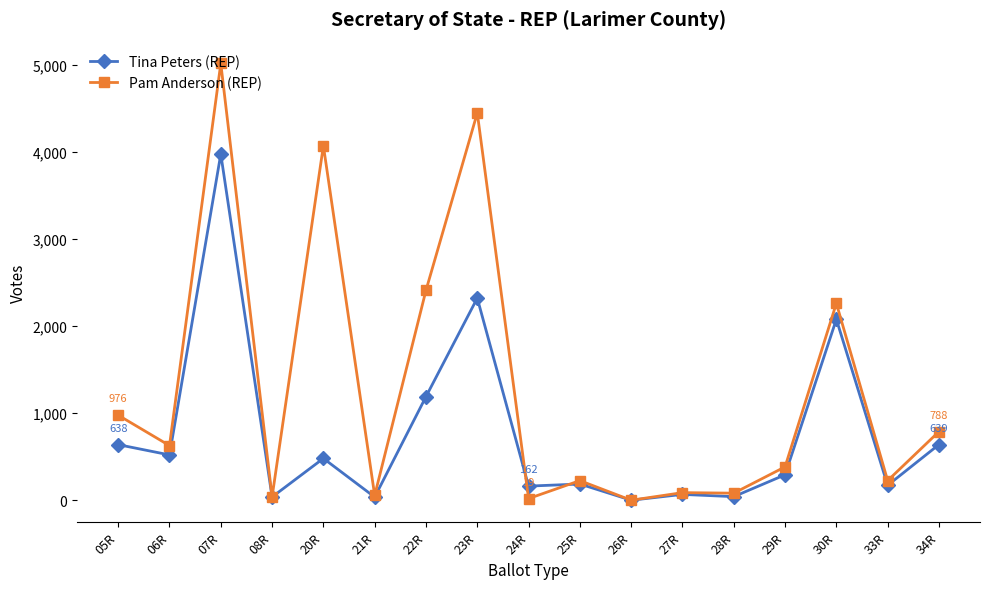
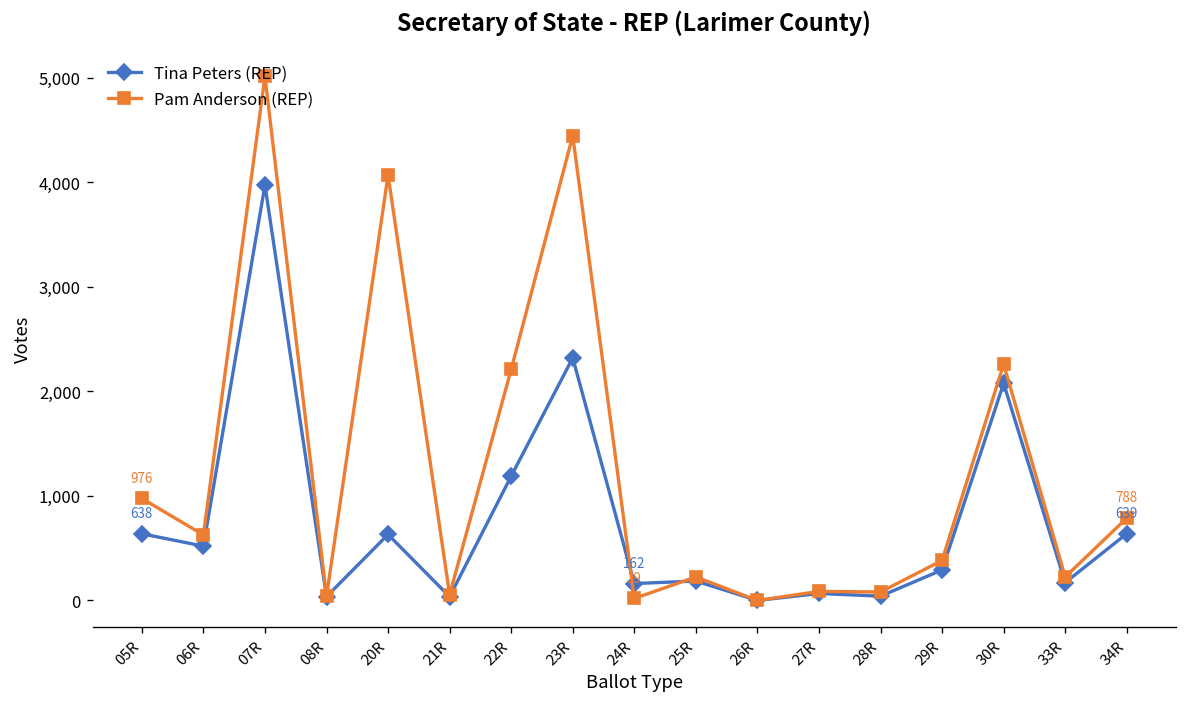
Tina Peters (REP), 20R: 500 -> 600
Pam Anderson (REP), 22R: 2,400 -> 2,200
